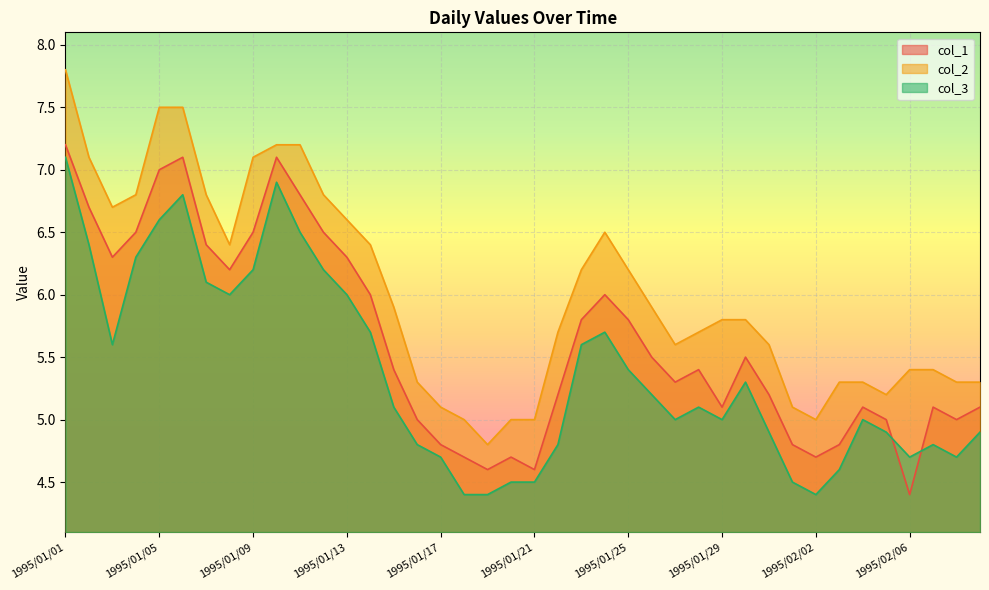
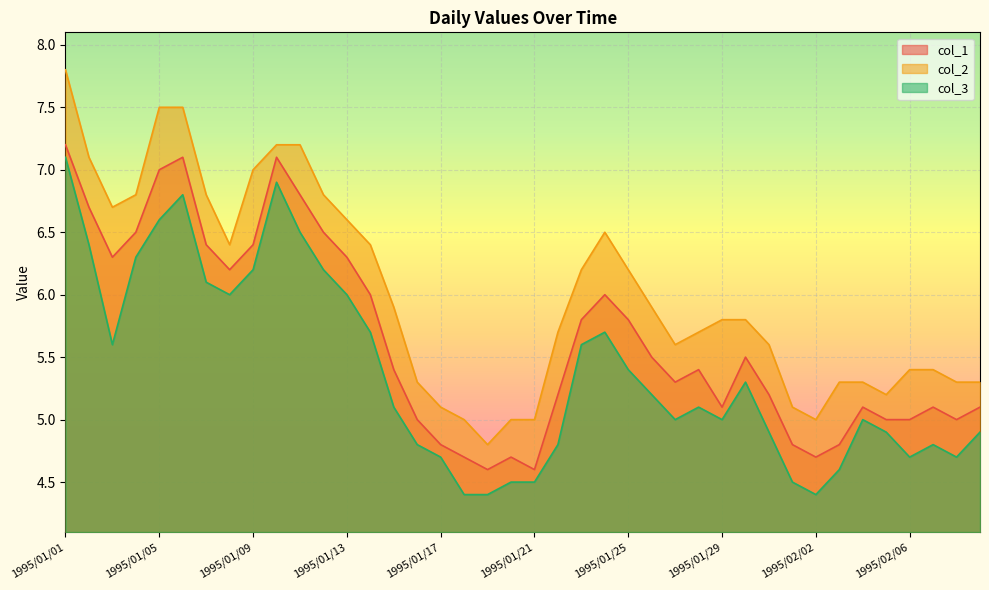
col_1, 1995/01/09: 6.5 -> 6.4
col_2, 1995/01/09: 7.1 -> 7.0
col_1, 1995/02/06: 4.4 -> 5.0
